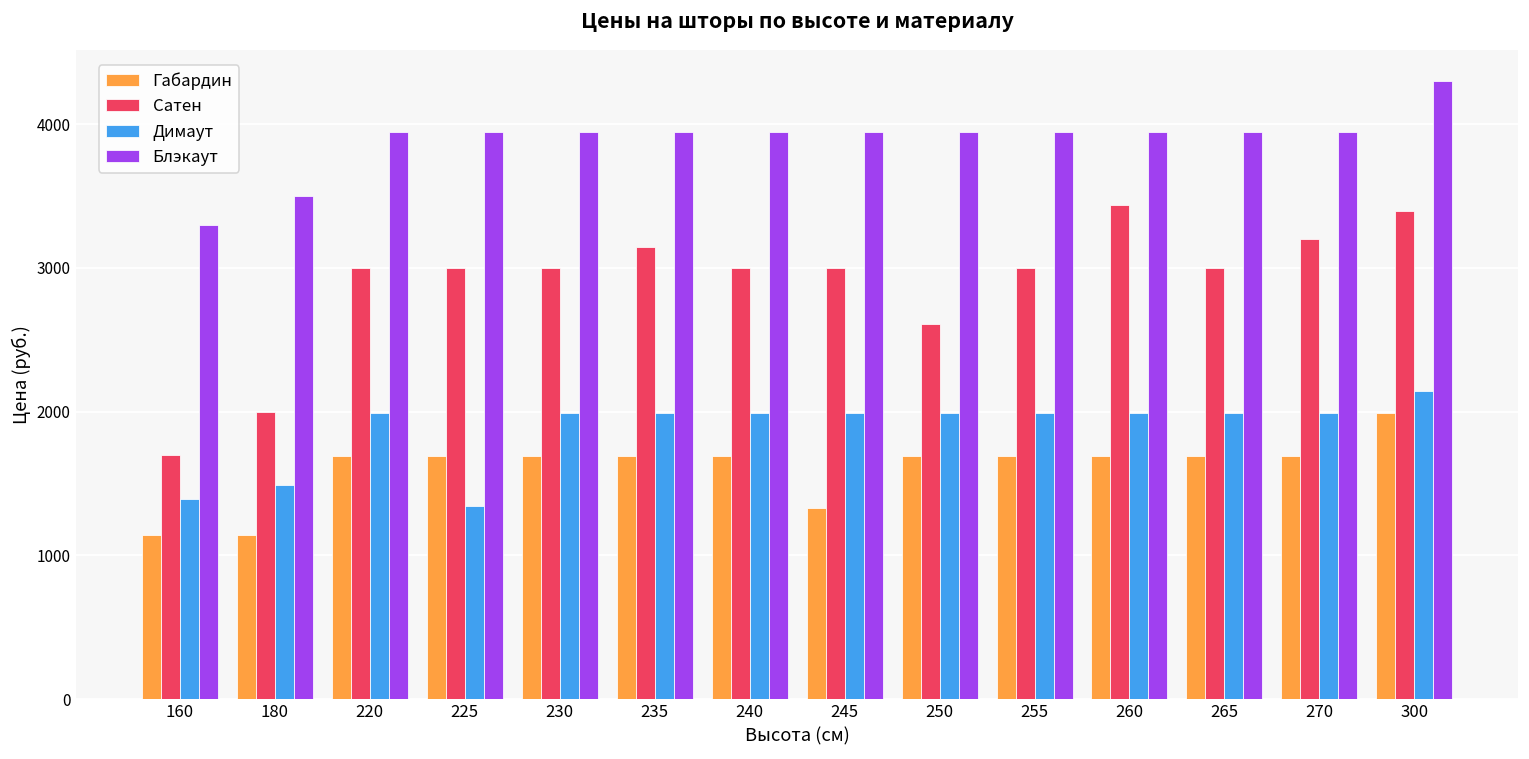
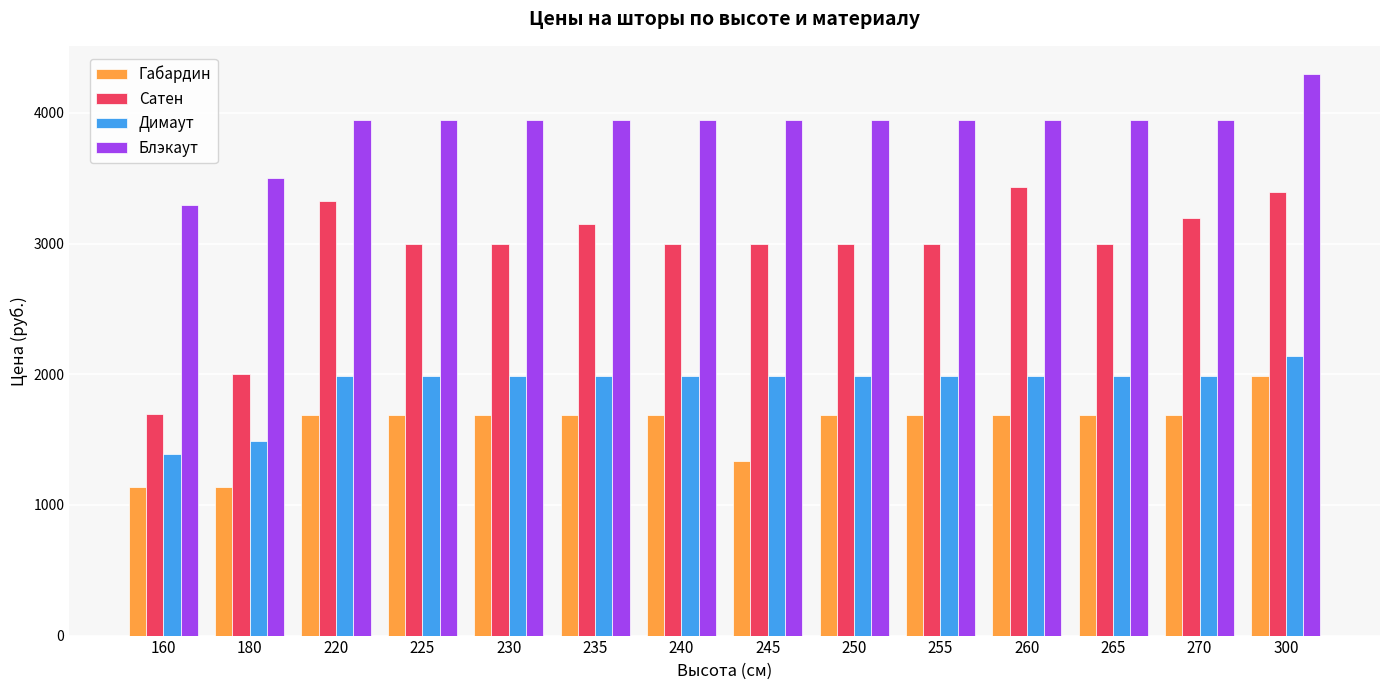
Сатен, 220: 3000 -> 3330
Димаут, 225: 1340 -> 1990
Сатен, 250: 2610 -> 3000
